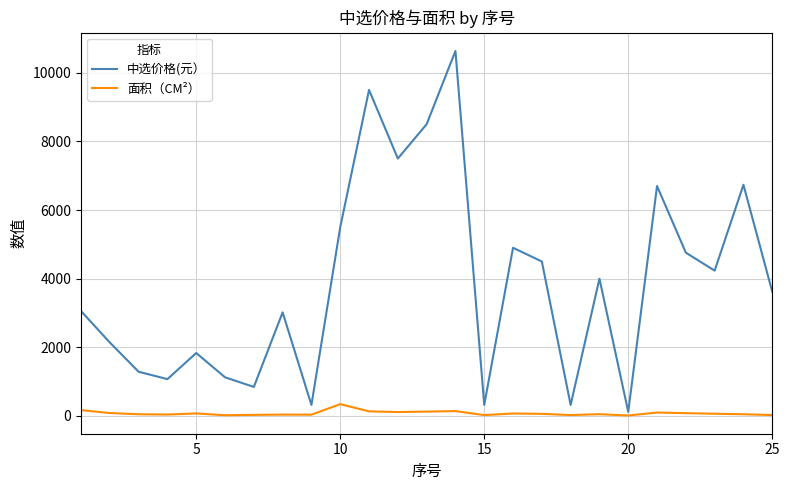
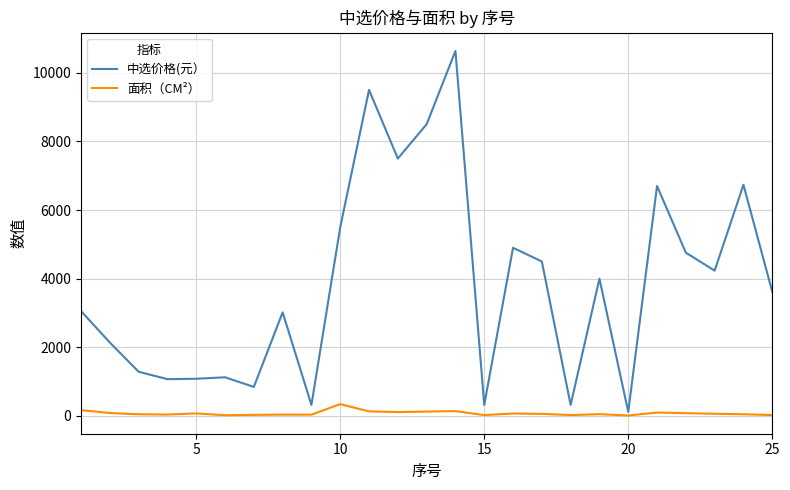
中选价格(元）, 5: 1800 -> 1100
